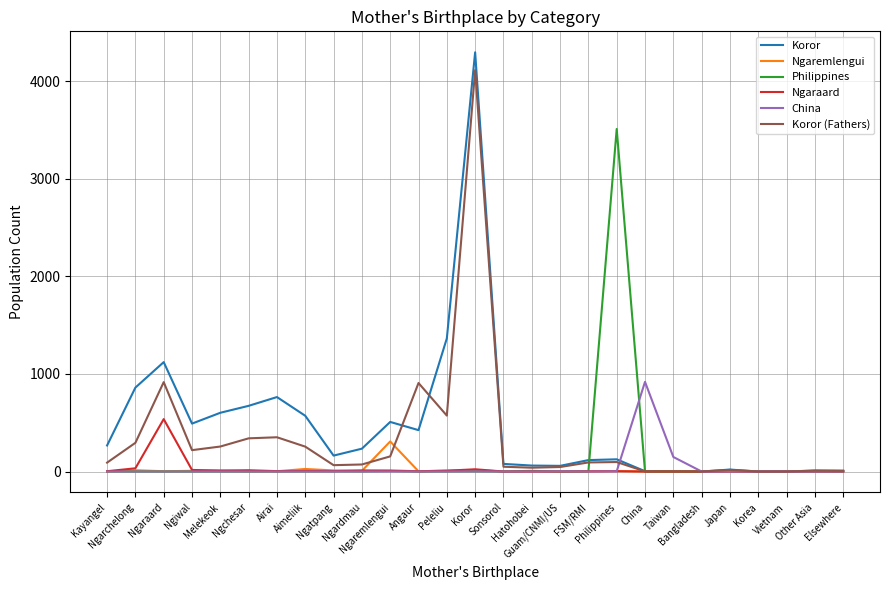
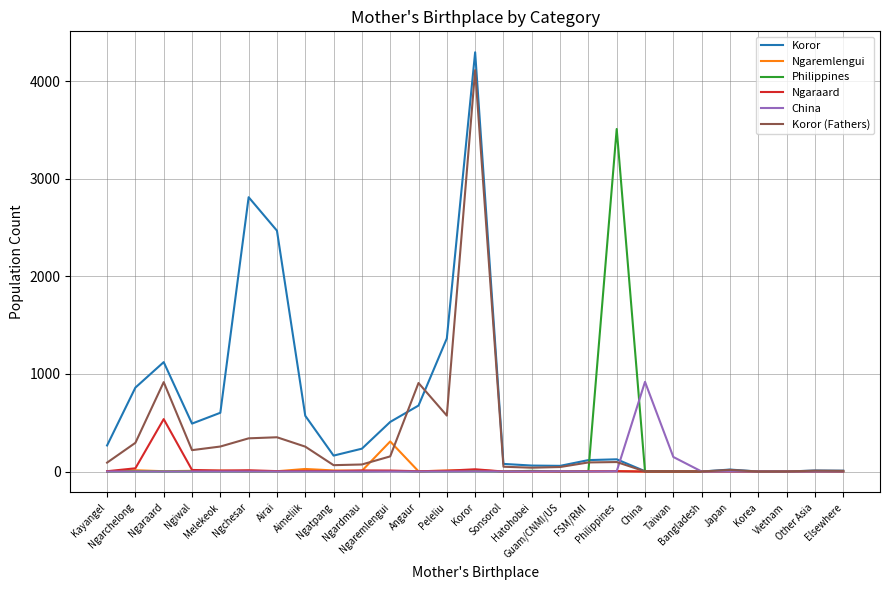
Koror, Ngchesar: 700 -> 2800
Koror, Airai: 800 -> 2500
Koror, Angaur: 400 -> 700
